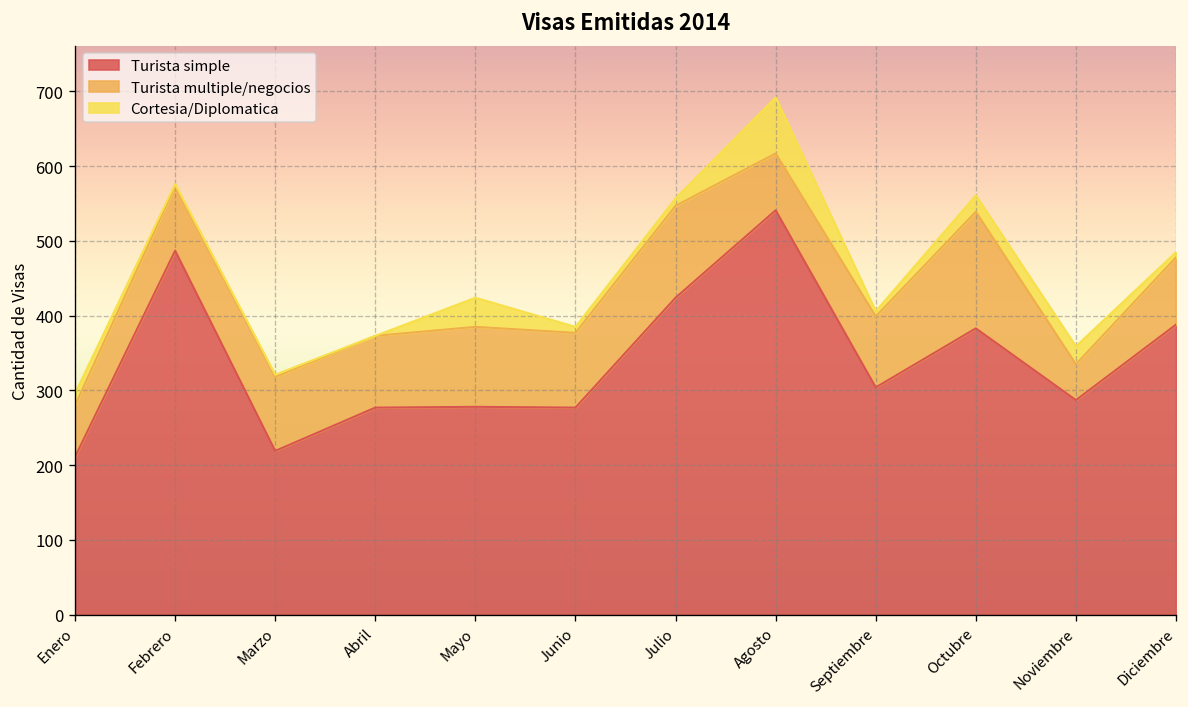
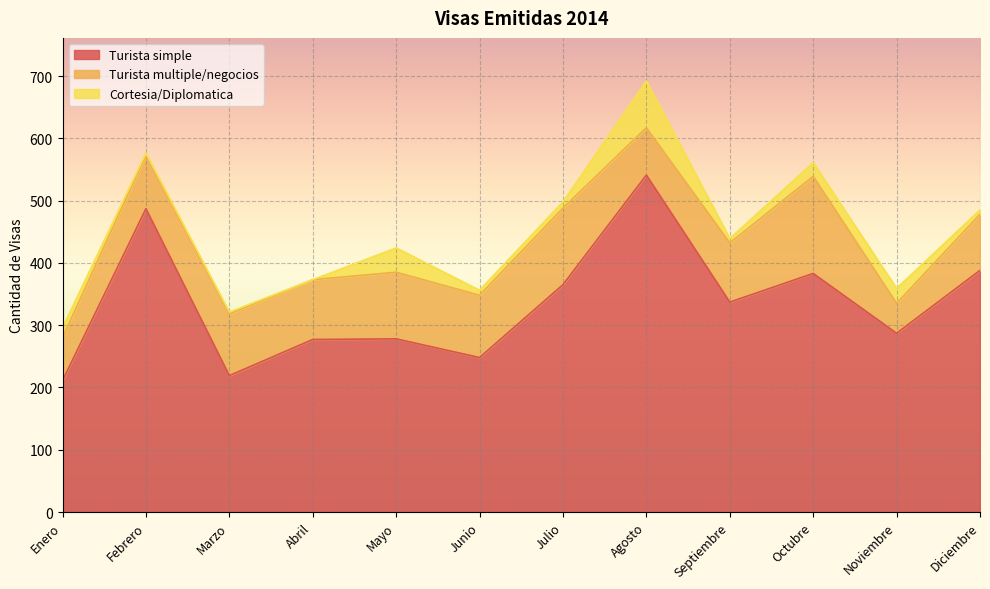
Turista simple, Junio: 280 -> 250
Turista simple, Julio: 420 -> 370
Turista simple, Septiembre: 300 -> 340
